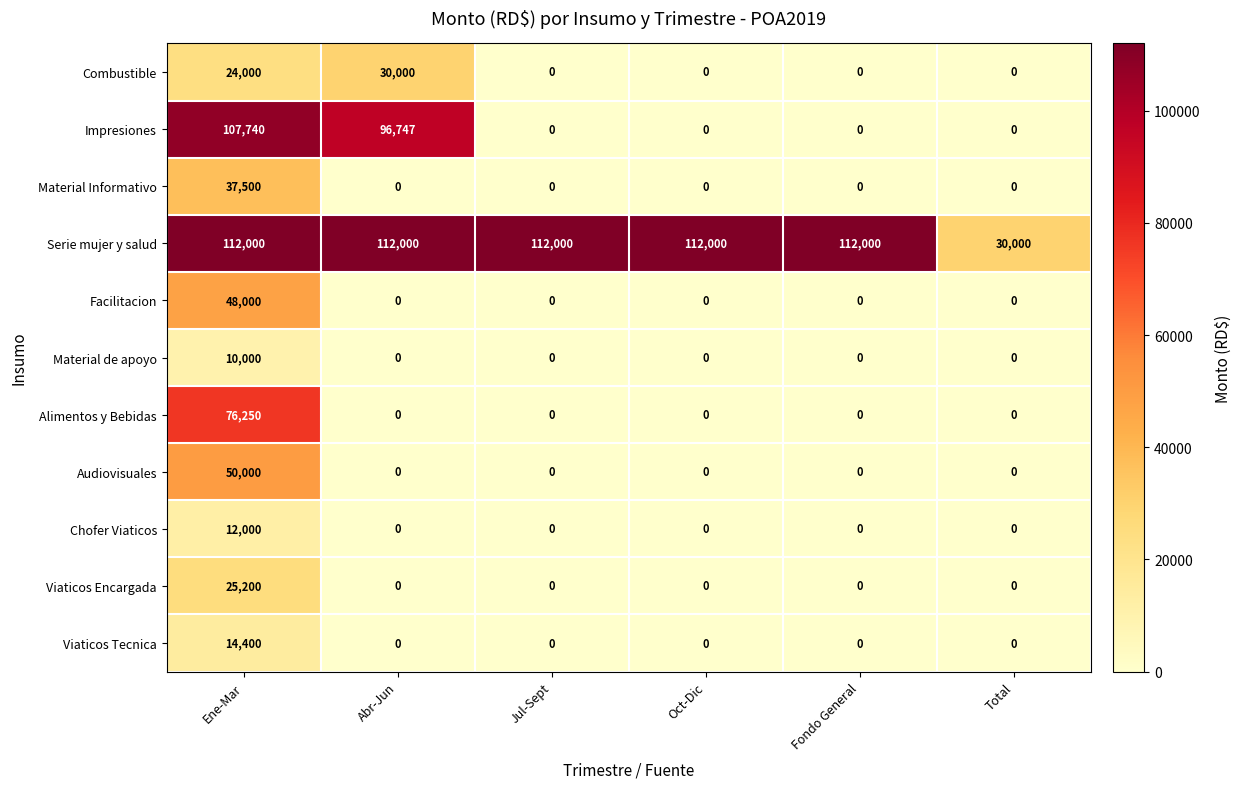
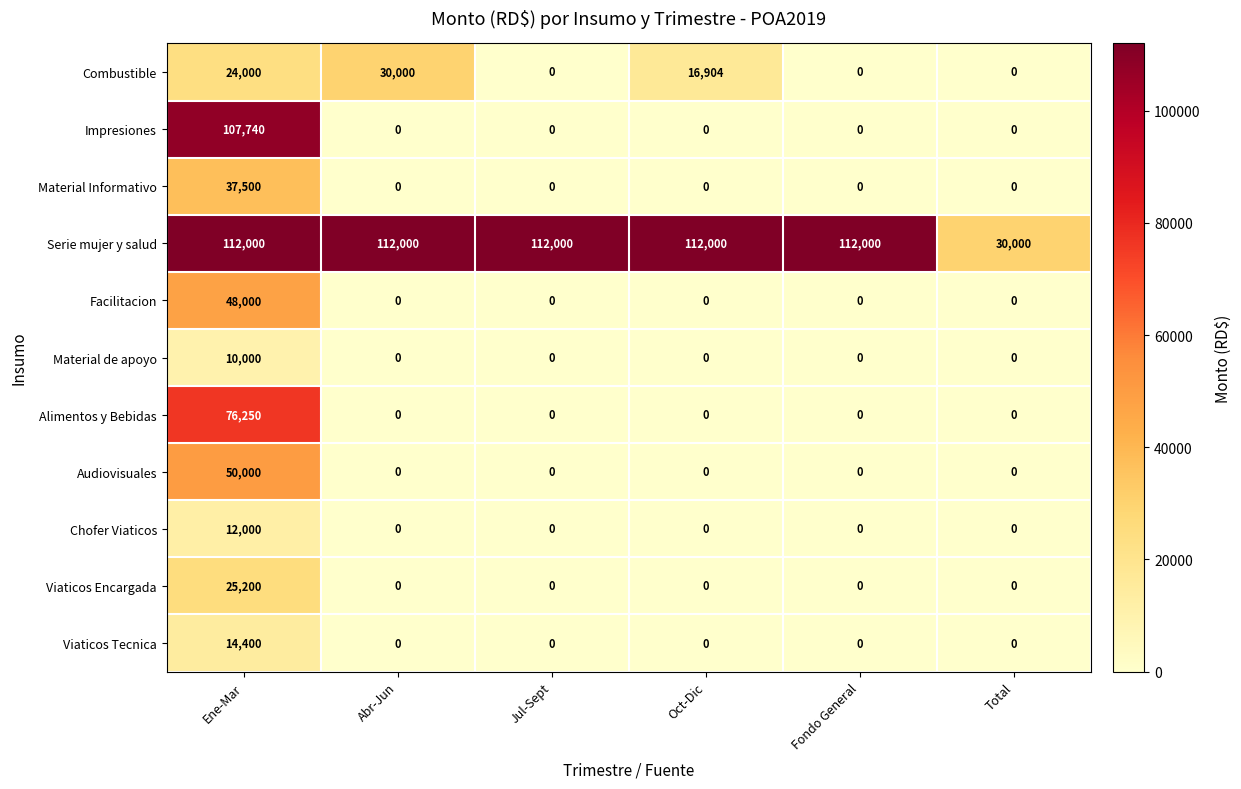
Combustible, Oct-Dic: 0 -> 16,904
Impresiones, Abr-Jun: 96,747 -> 0
